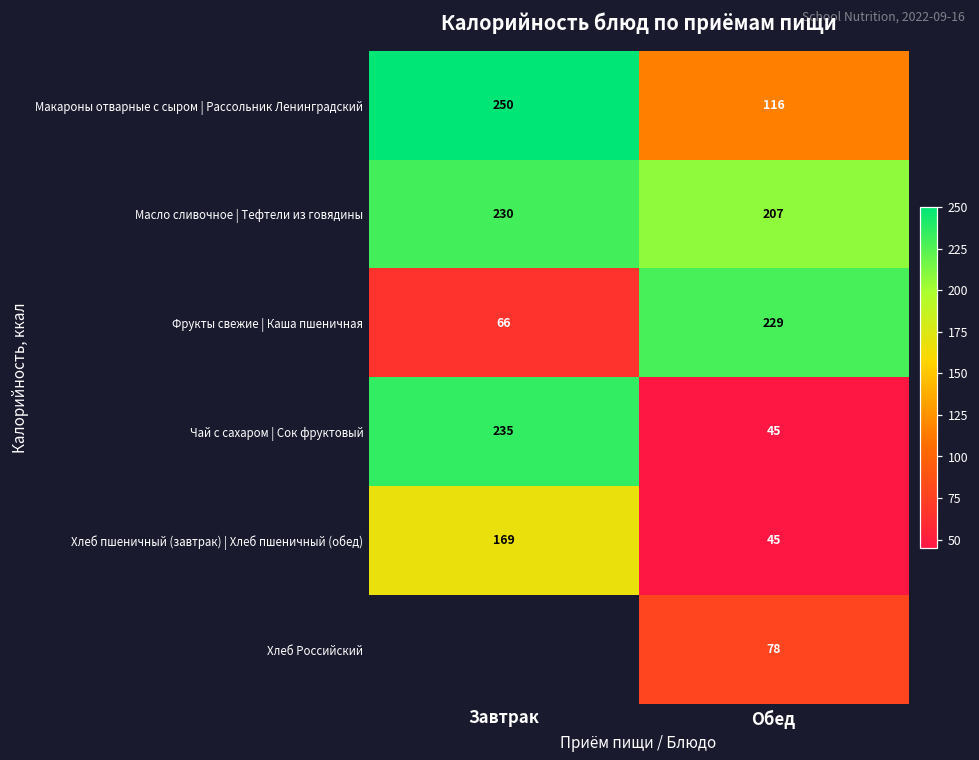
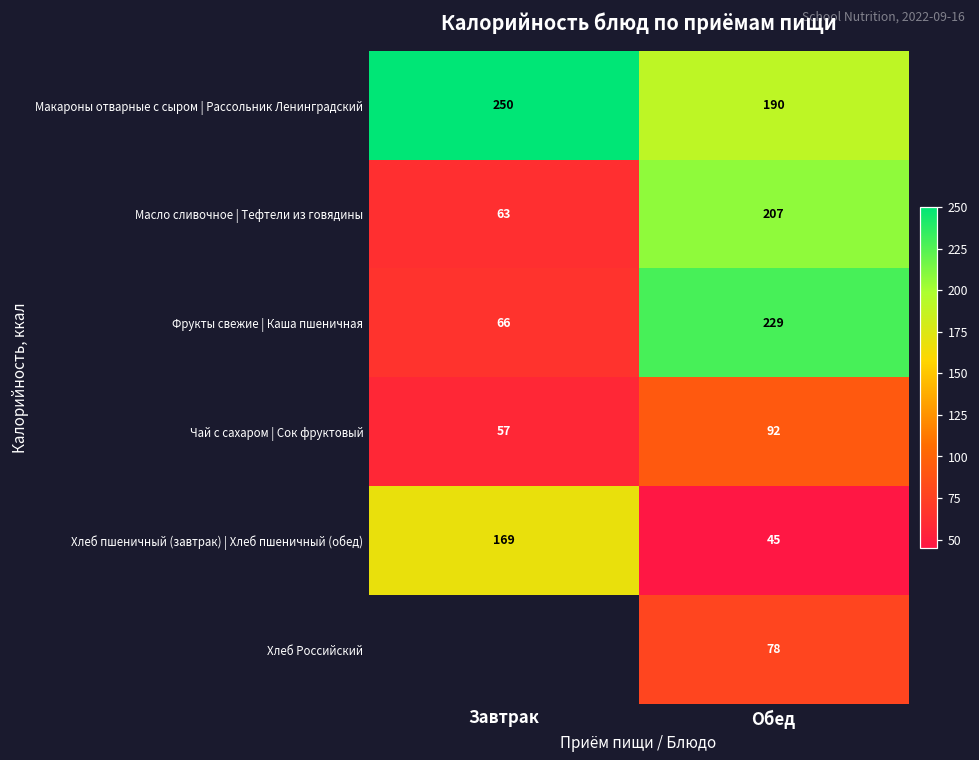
Макароны отварные с сыром | Рассольник Ленинградский, Обед: 116 -> 190
Масло сливочное | Тефтели из говядины, Завтрак: 230 -> 63
Чай с сахаром | Сок фруктовый, Завтрак: 235 -> 57
Чай с сахаром | Сок фруктовый, Обед: 45 -> 92
